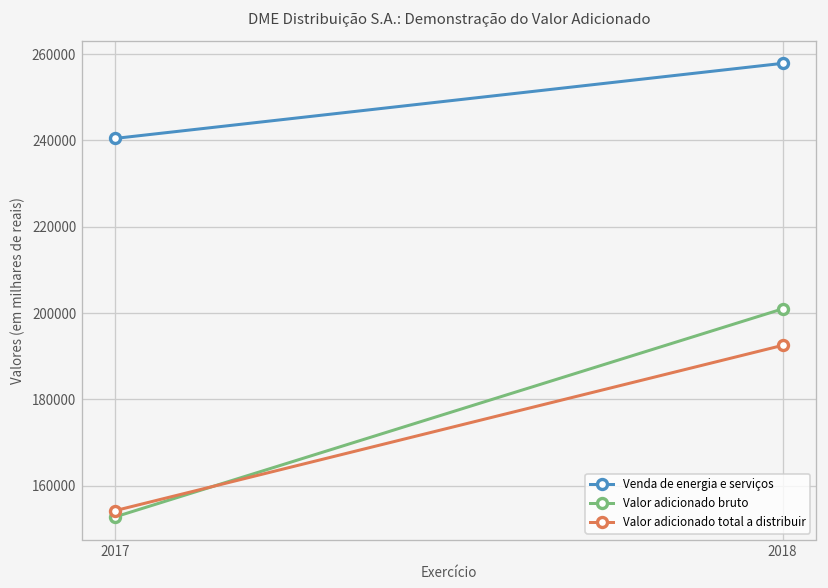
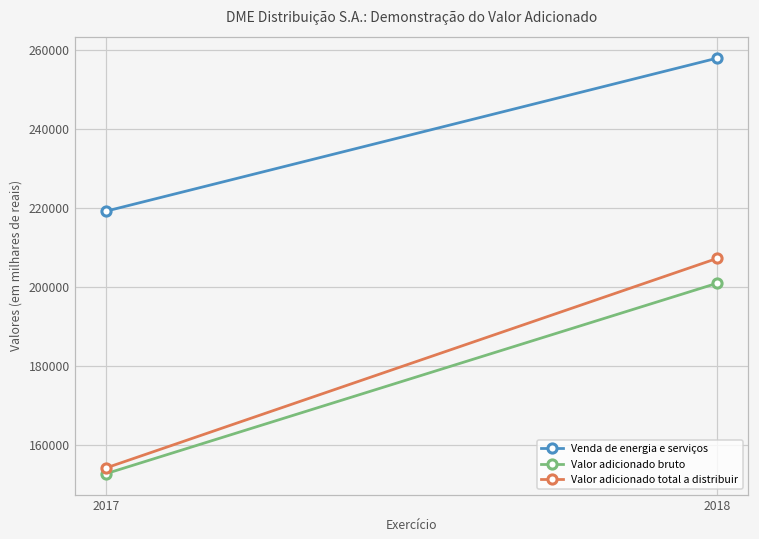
Venda de energia e serviços, 2017: 240000 -> 219000
Valor adicionado total a distribuir, 2018: 193000 -> 207000
